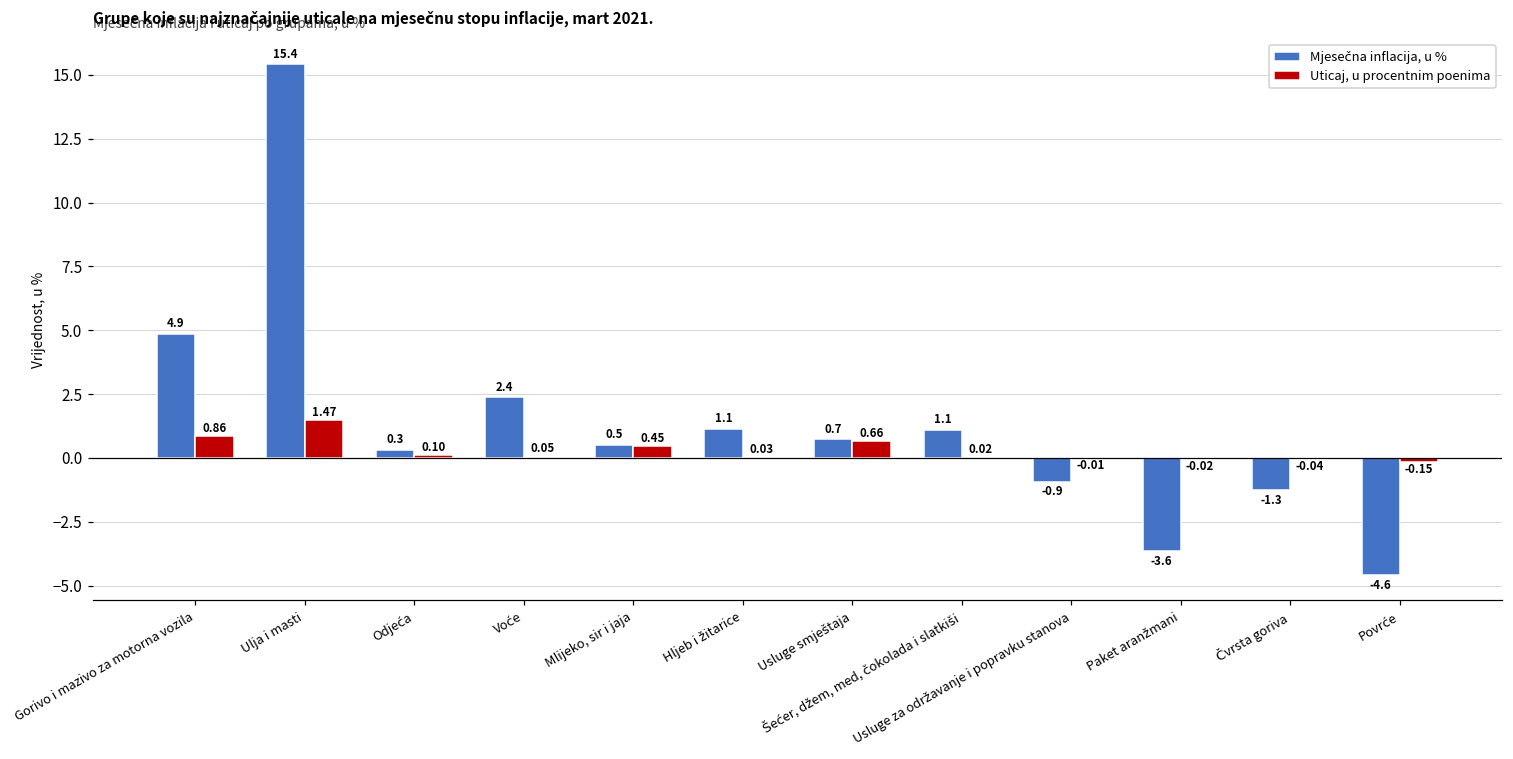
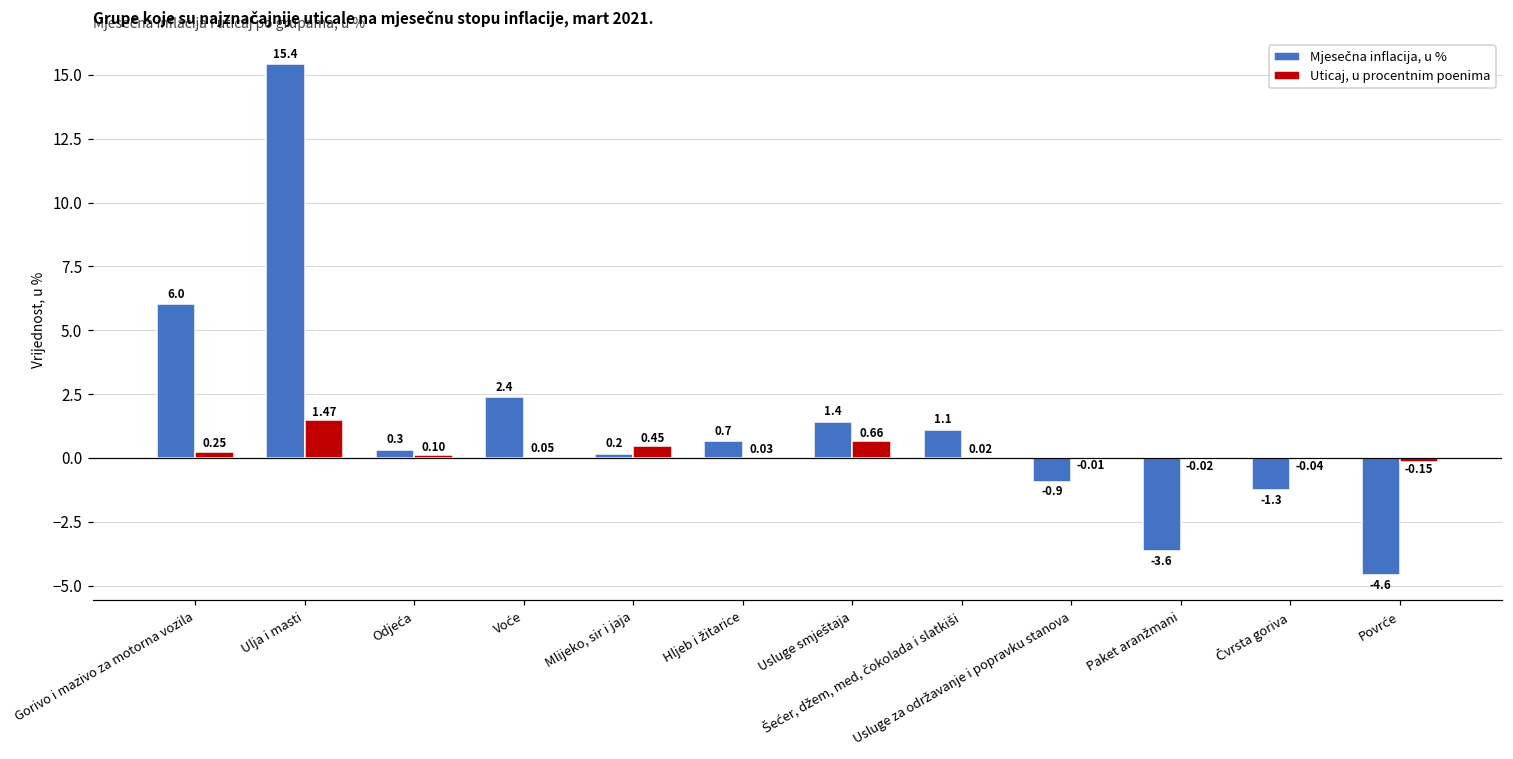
Mjesečna inflacija, u %, Gorivo i mazivo za motorna vozila: 4.9 -> 6.0
Uticaj, u procentnim poenima, Gorivo i mazivo za motorna vozila: 0.86 -> 0.25
Mjesečna inflacija, u %, Mlijeko, sir i jaja: 0.5 -> 0.2
Mjesečna inflacija, u %, Hljeb i žitarice: 1.1 -> 0.7
Mjesečna inflacija, u %, Usluge smještaja: 0.7 -> 1.4
